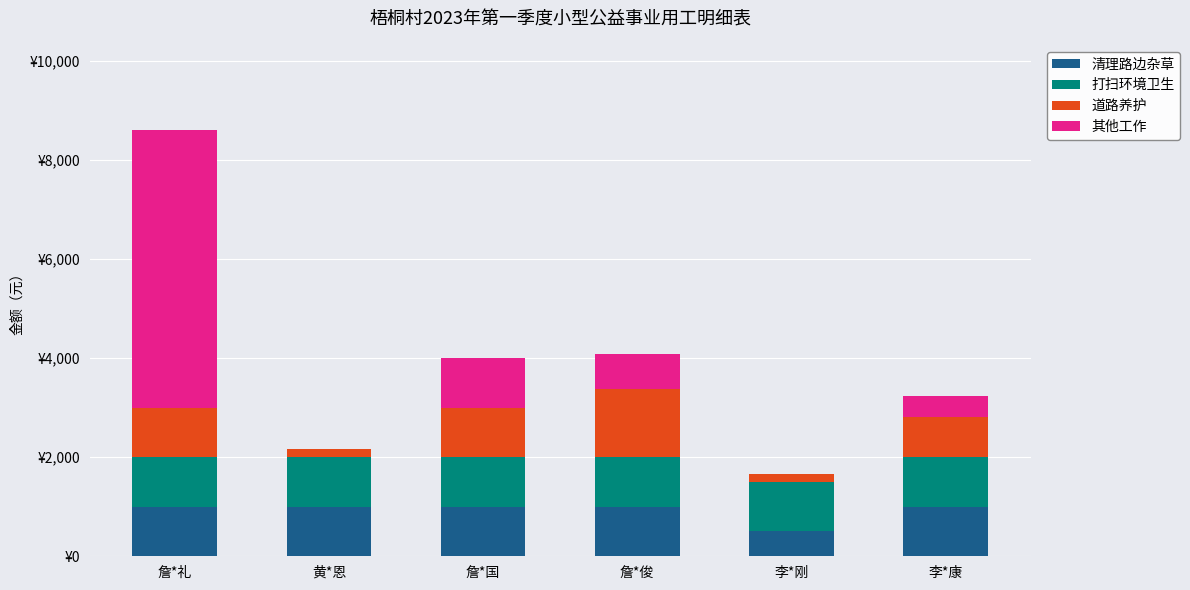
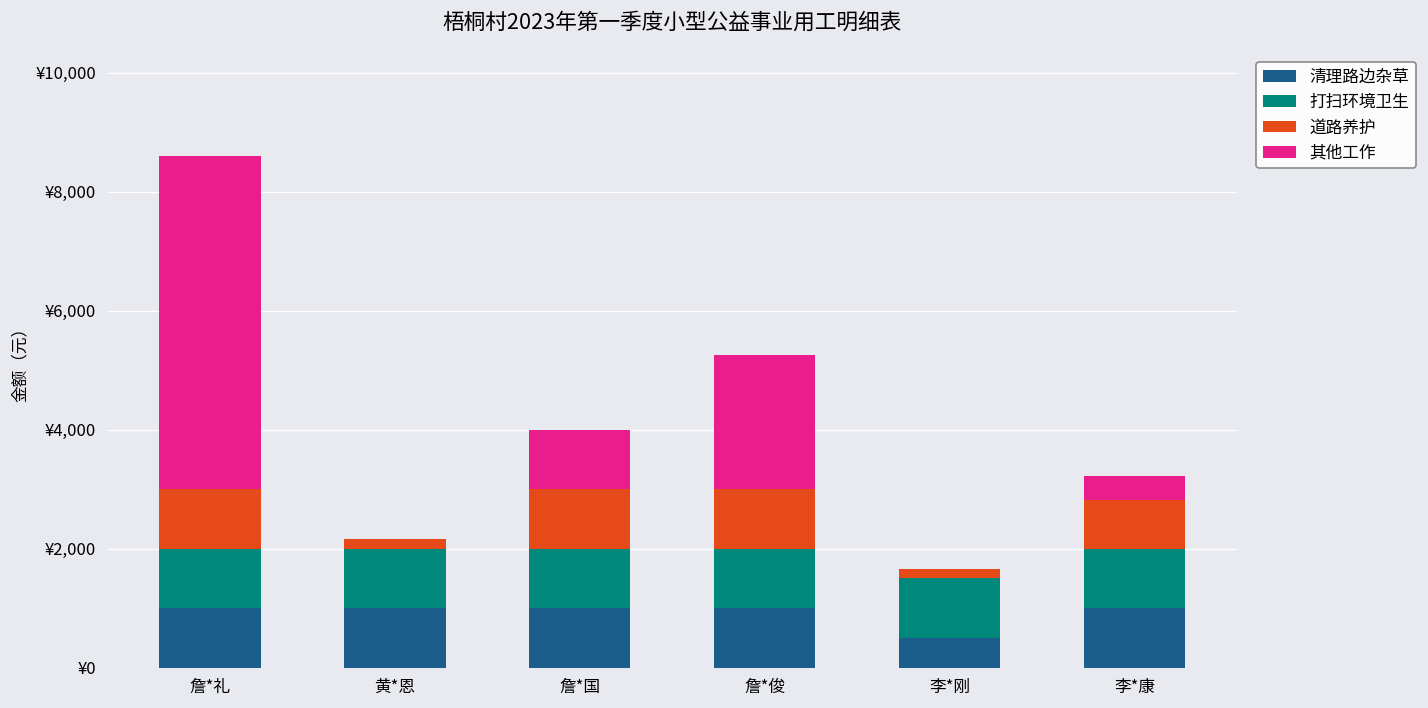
道路养护, 詹*俊: ¥1,400 -> ¥1,000
其他工作, 詹*俊: ¥700 -> ¥2,300
